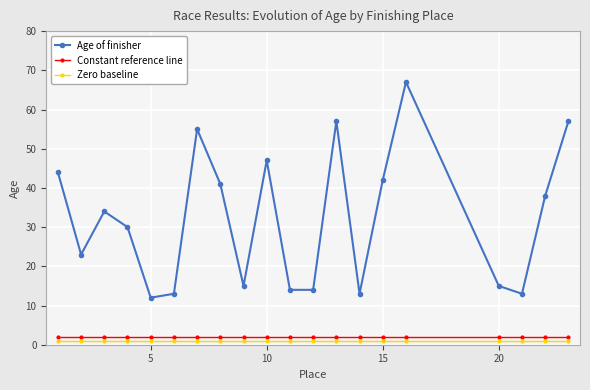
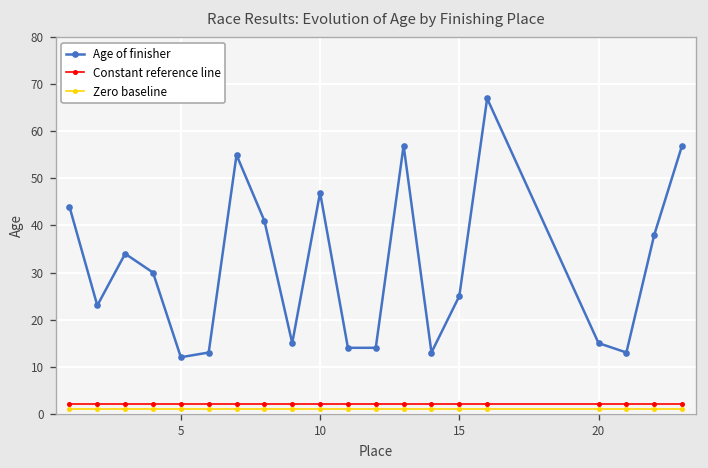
Age of finisher, 15: 42 -> 25
